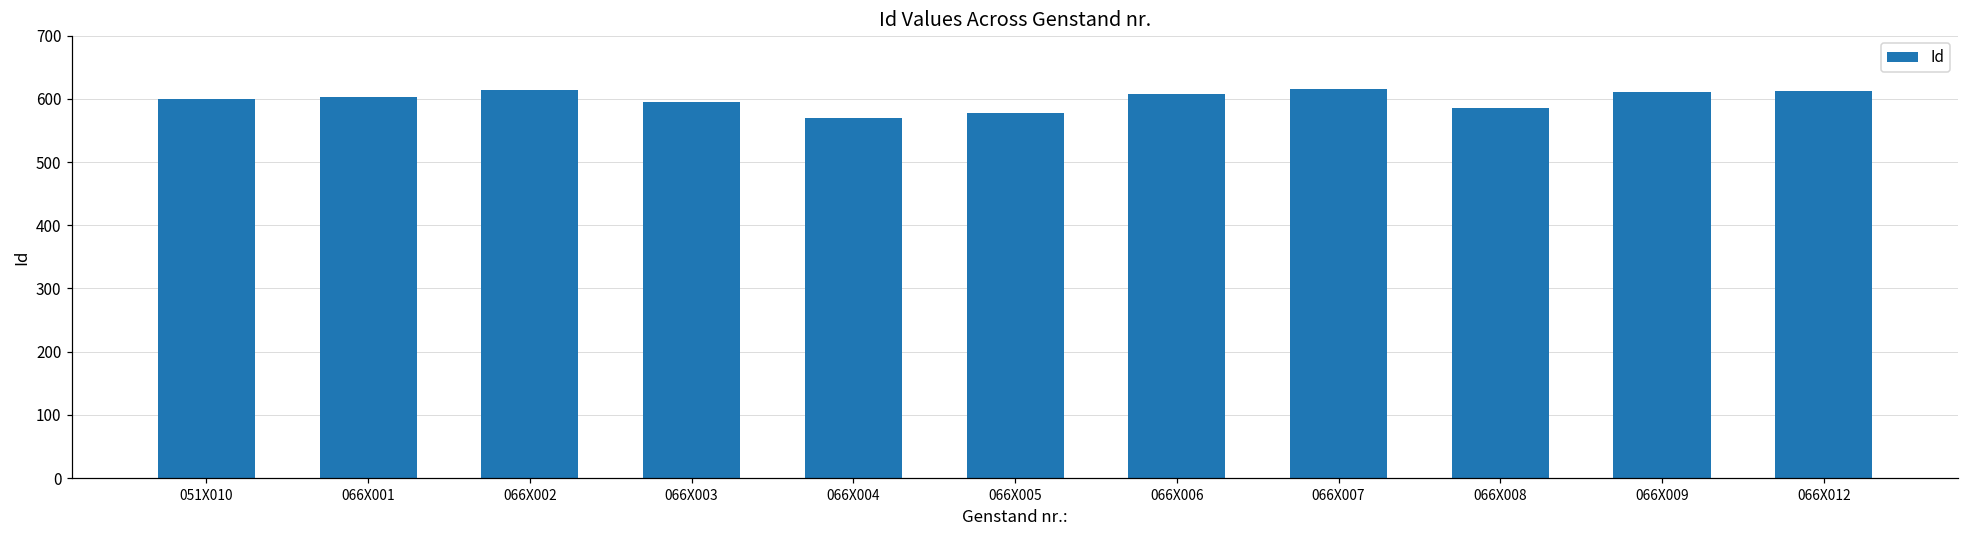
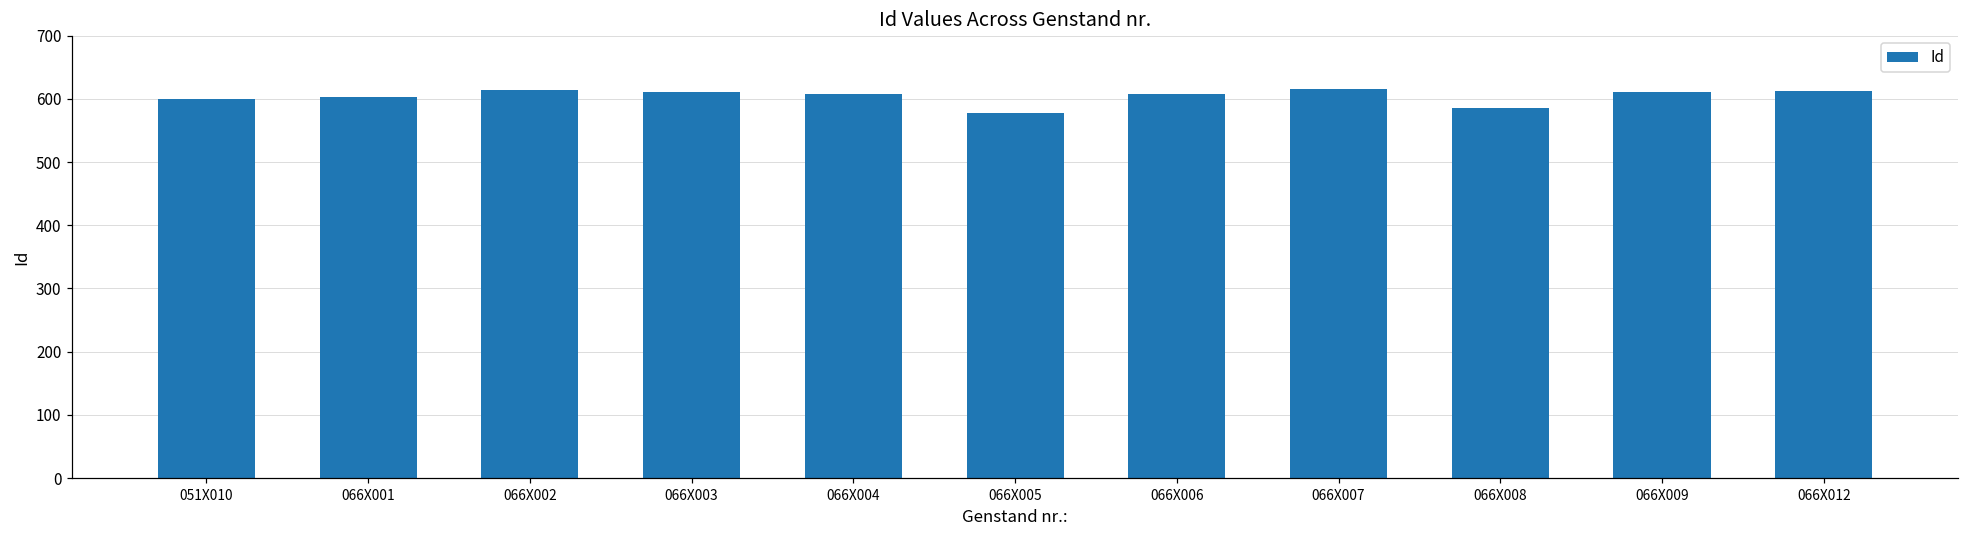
066X003: 600 -> 610
066X004: 570 -> 610
